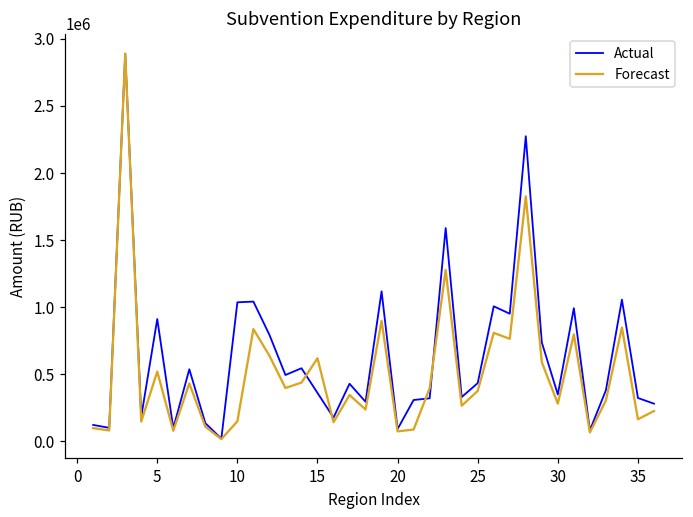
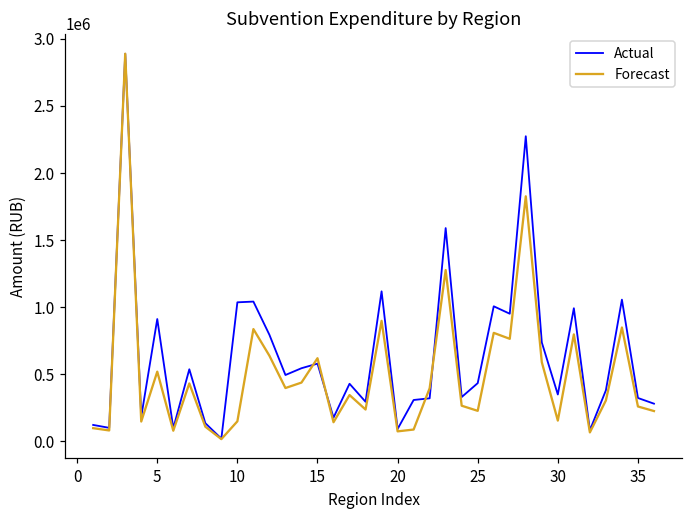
Actual, 15: 360000 -> 580000
Forecast, 25: 370000 -> 230000
Forecast, 30: 280000 -> 150000
Forecast, 35: 160000 -> 260000
